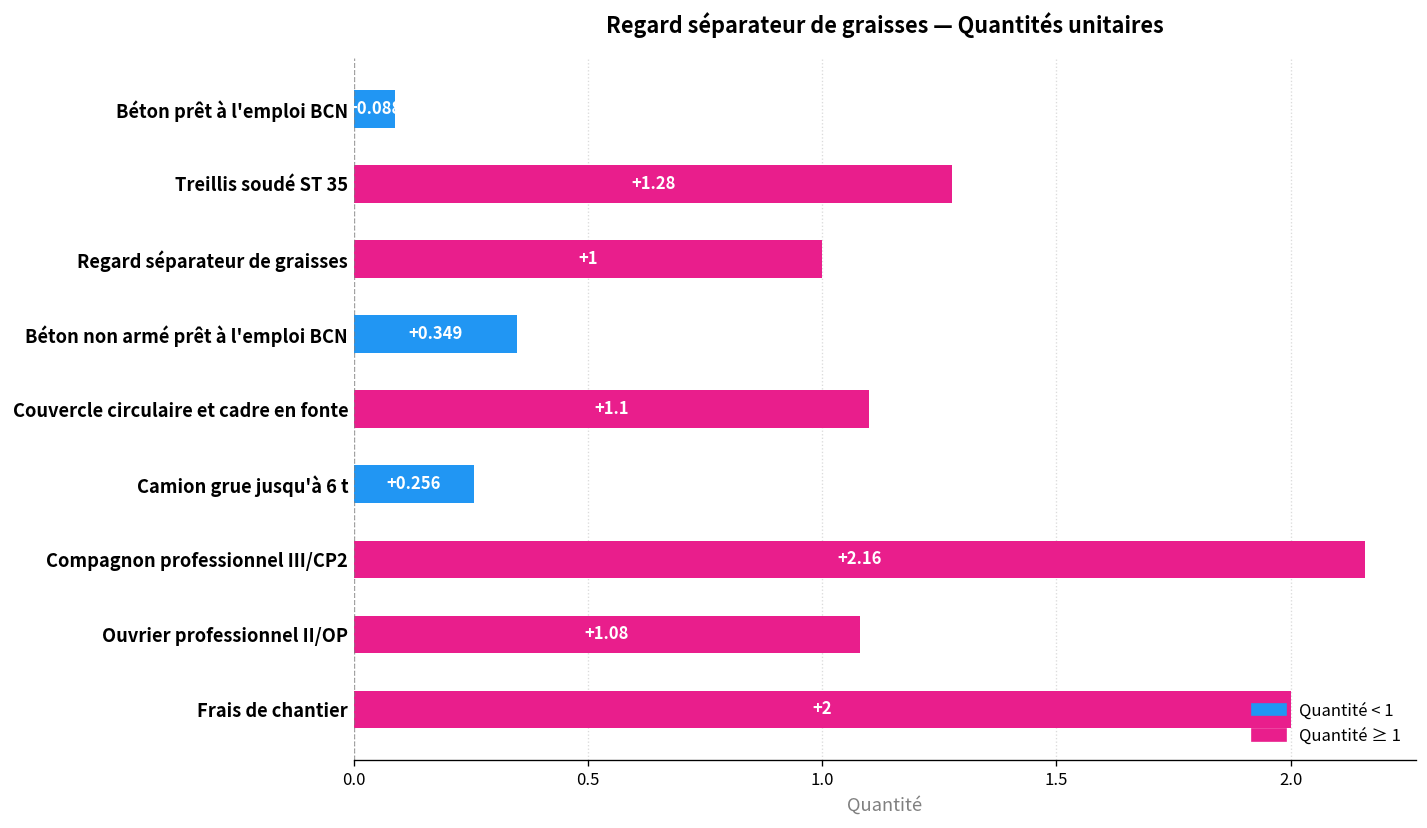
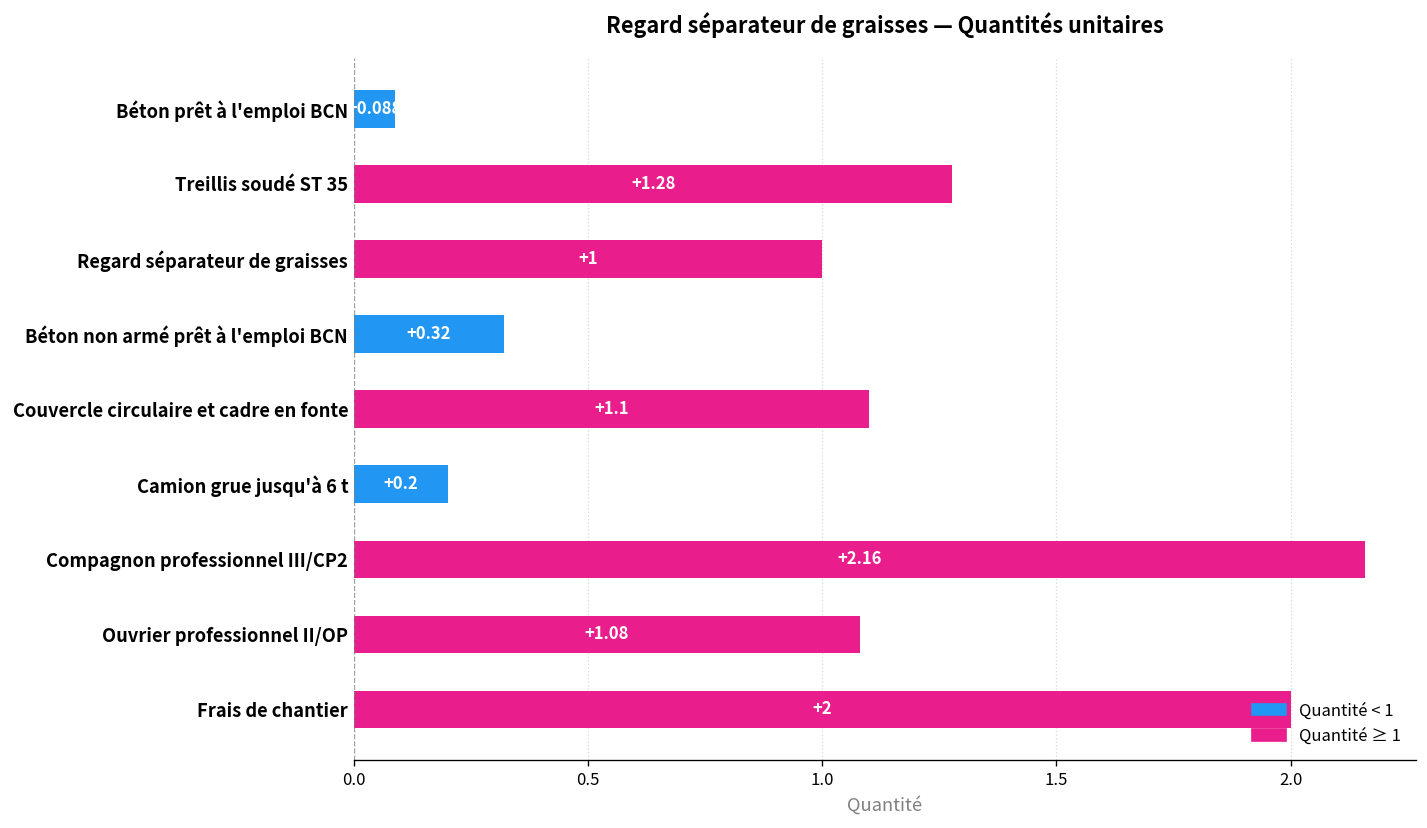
Béton non armé prêt à l'emploi BCN: +0.349 -> +0.32
Camion grue jusqu'à 6 t: +0.256 -> +0.2
